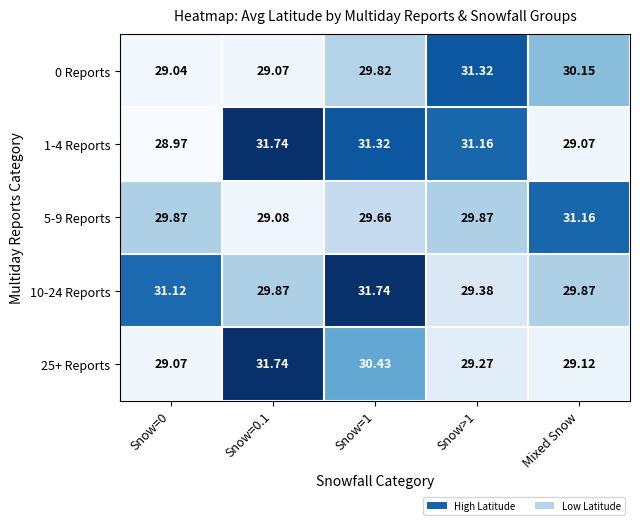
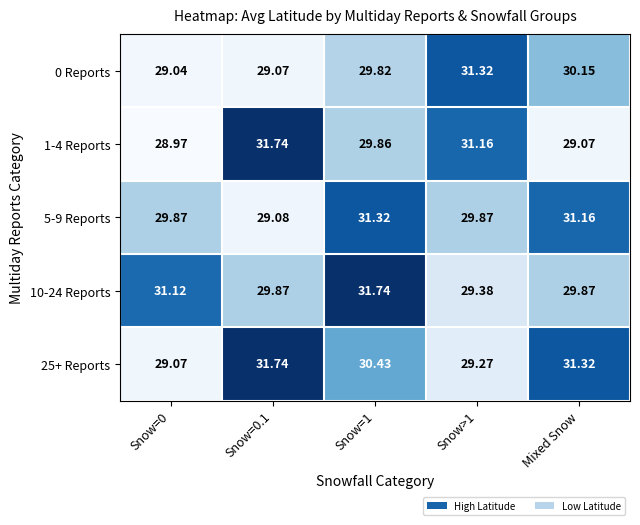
1-4 Reports, Snow=1: 31.32 -> 29.86
5-9 Reports, Snow=1: 29.66 -> 31.32
25+ Reports, Mixed Snow: 29.12 -> 31.32
